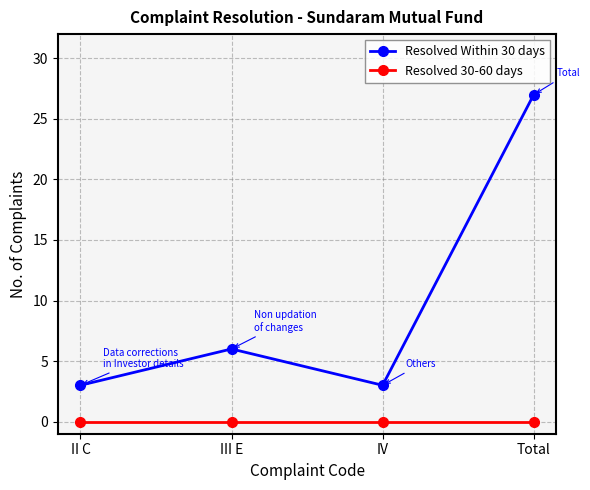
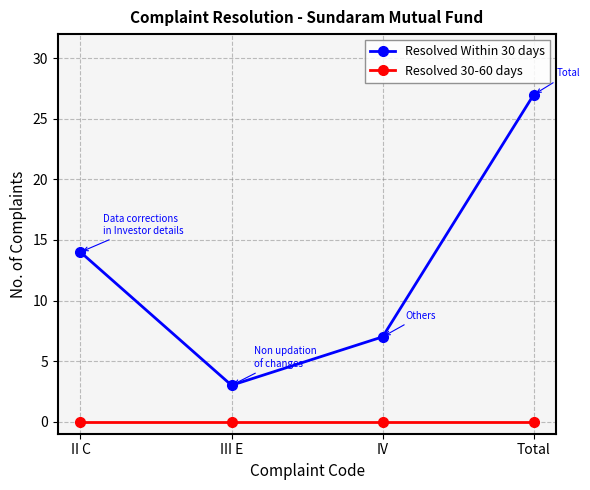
Resolved Within 30 days, II C: 3 -> 14
Resolved Within 30 days, III E: 6 -> 3
Resolved Within 30 days, IV: 3 -> 7
